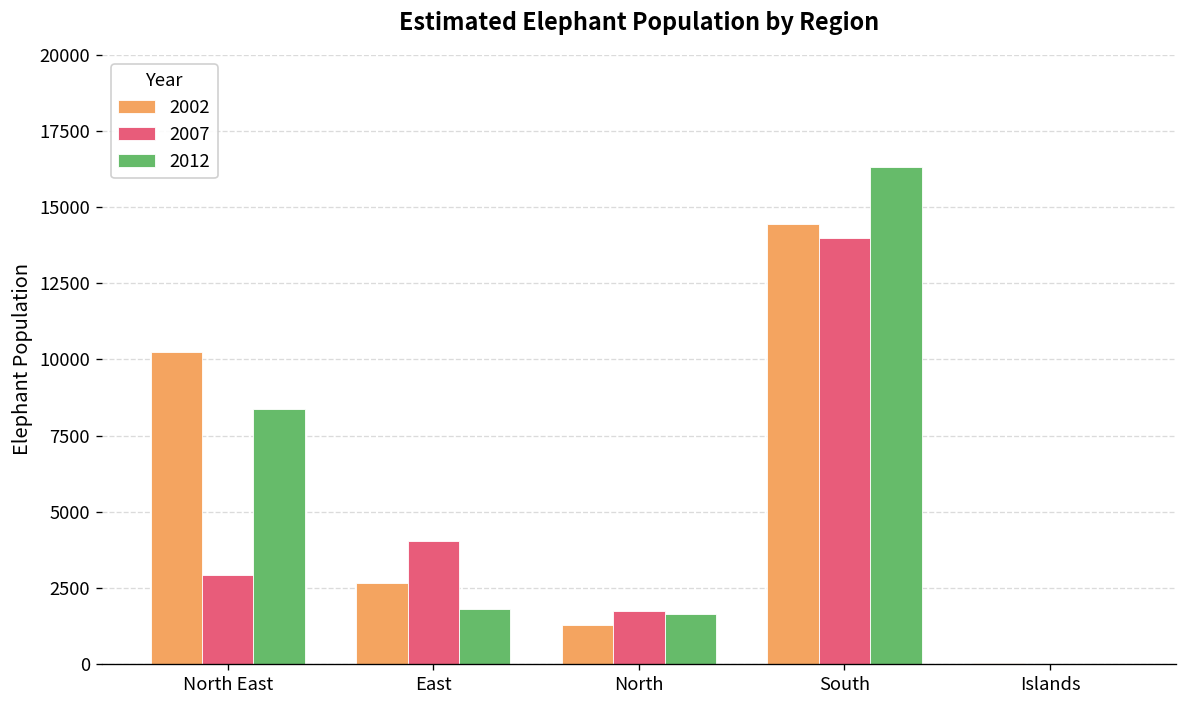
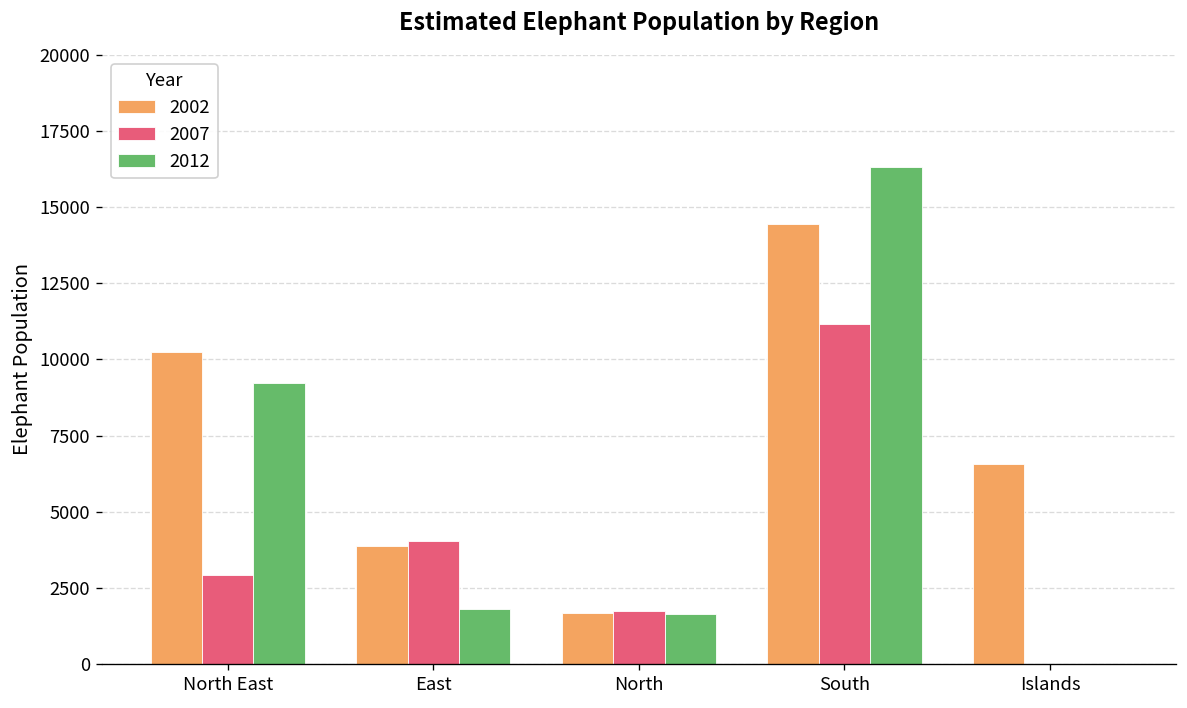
2012, North East: 8400 -> 9200
2002, East: 2600 -> 3900
2002, North: 1300 -> 1700
2007, South: 14000 -> 11200
2002, Islands: 0 -> 6600
